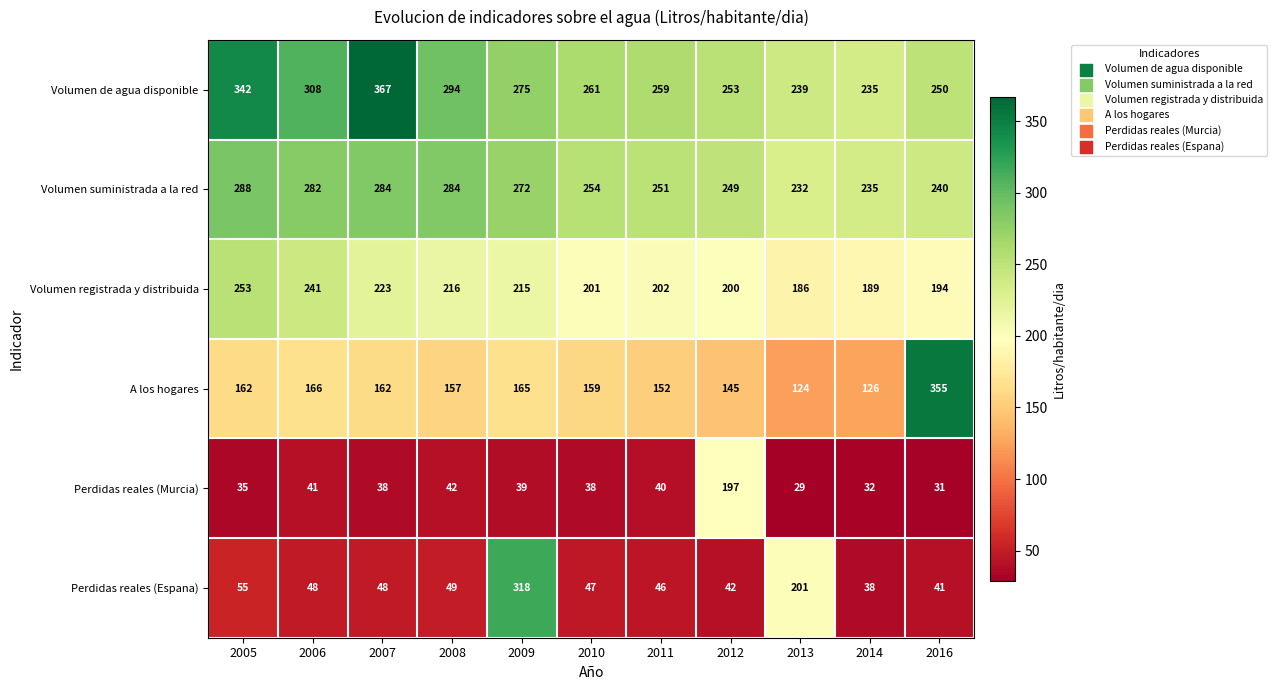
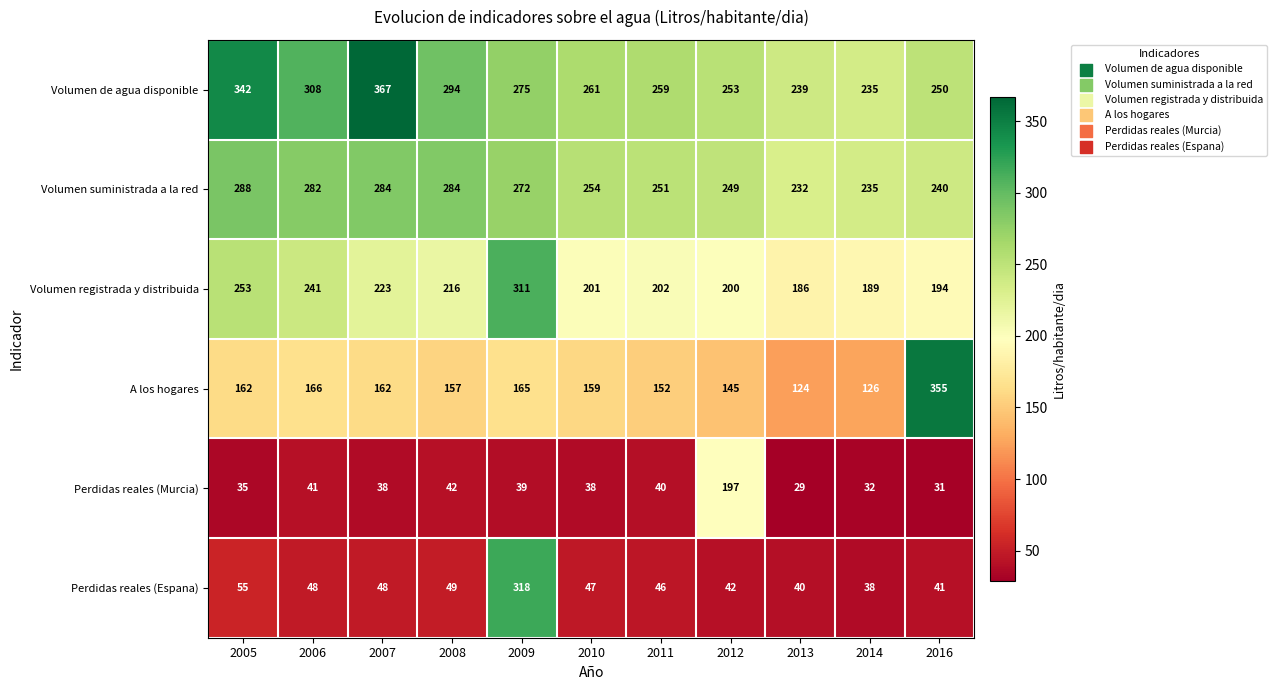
Volumen registrada y distribuida, 2009: 215 -> 311
Perdidas reales (Espana), 2013: 201 -> 40
